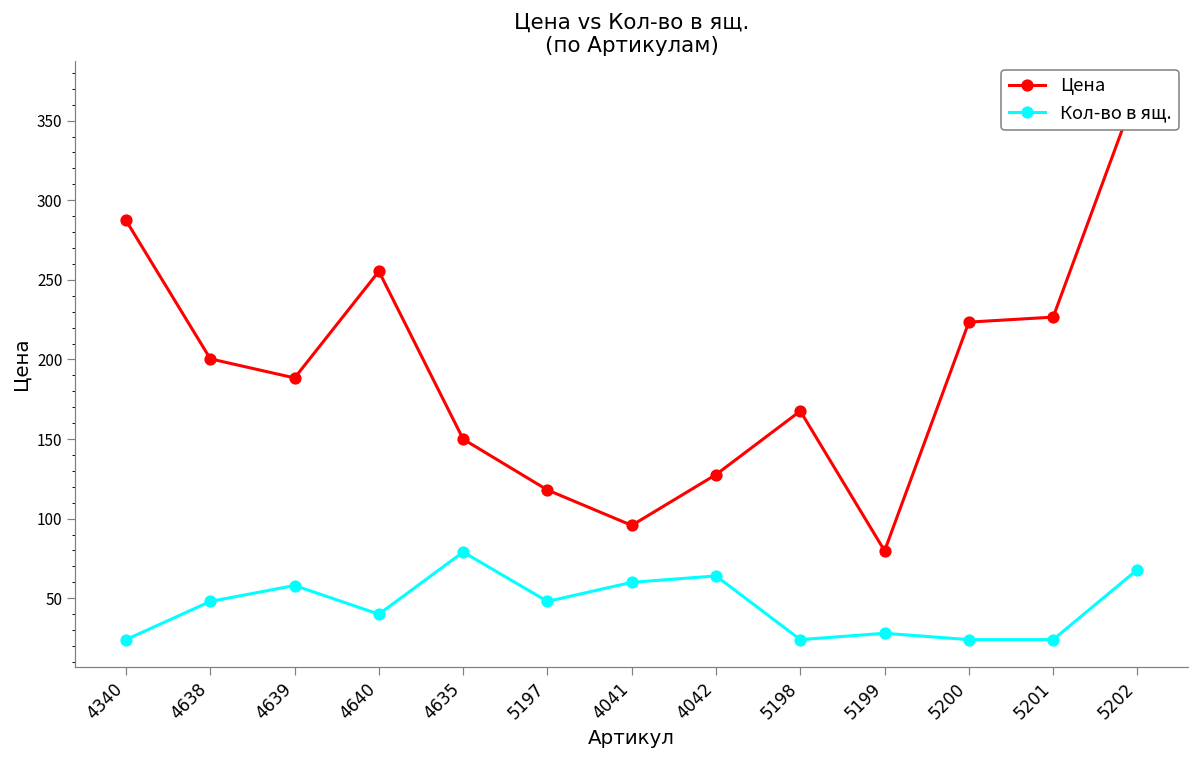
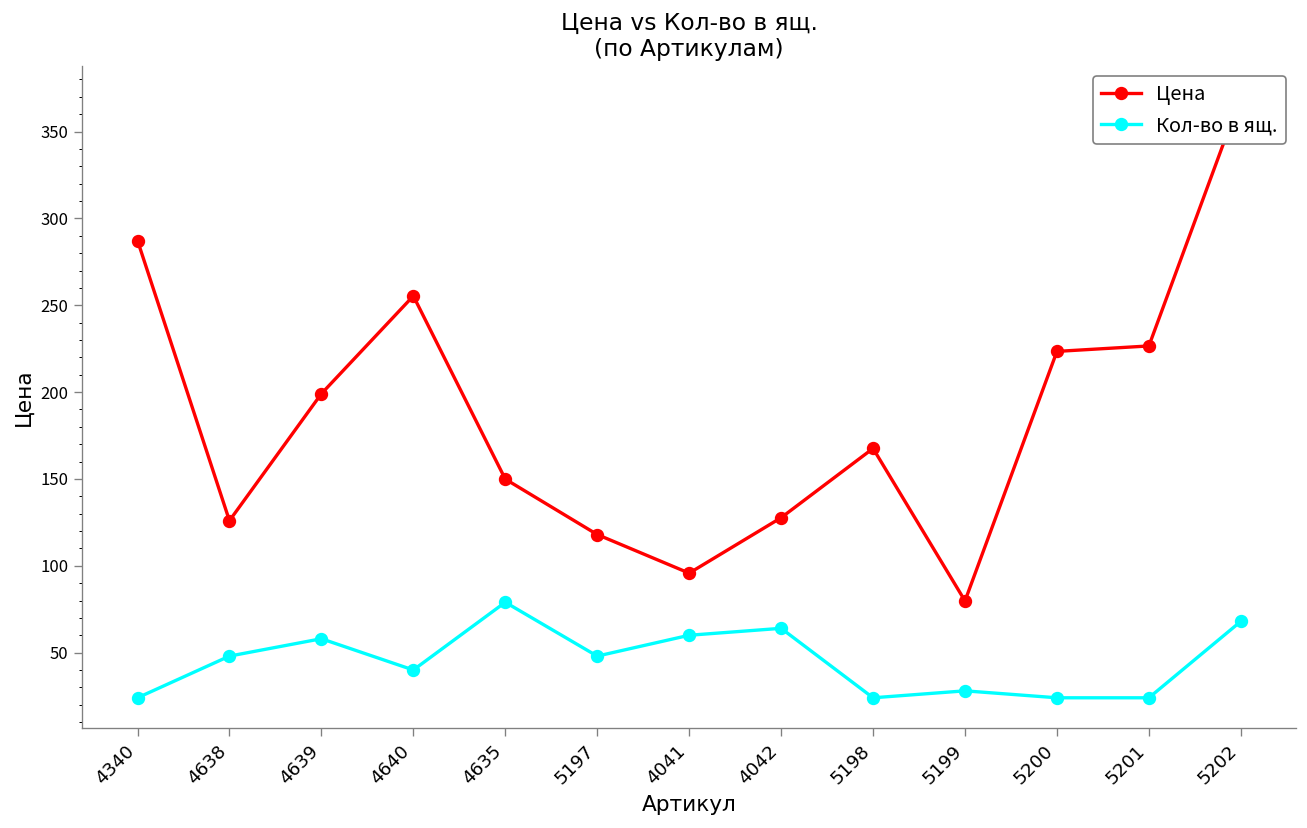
Цена, 4638: 200 -> 126
Цена, 4639: 188 -> 199
